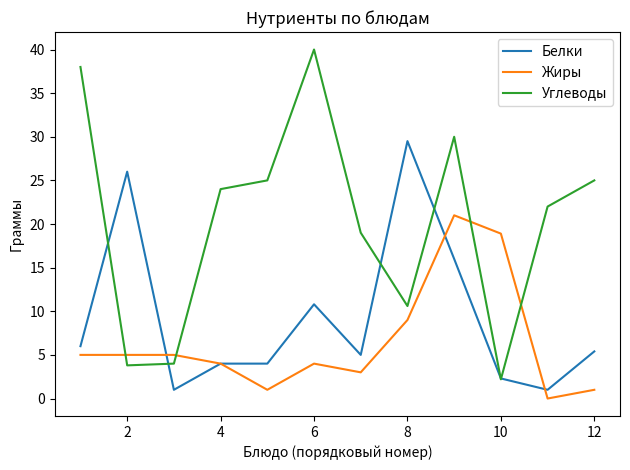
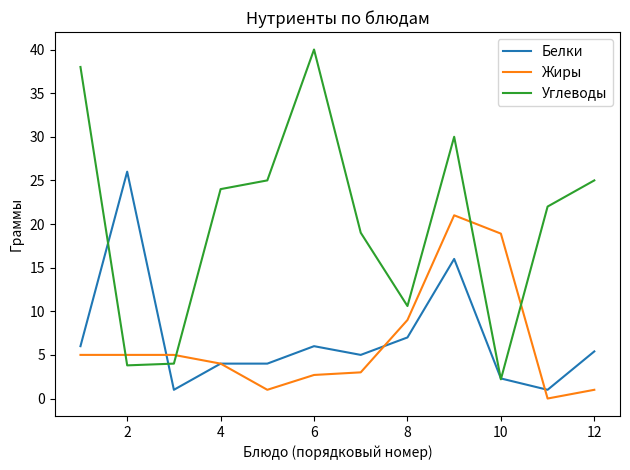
Белки, 6: 11 -> 6
Жиры, 6: 4 -> 3
Белки, 8: 30 -> 7
